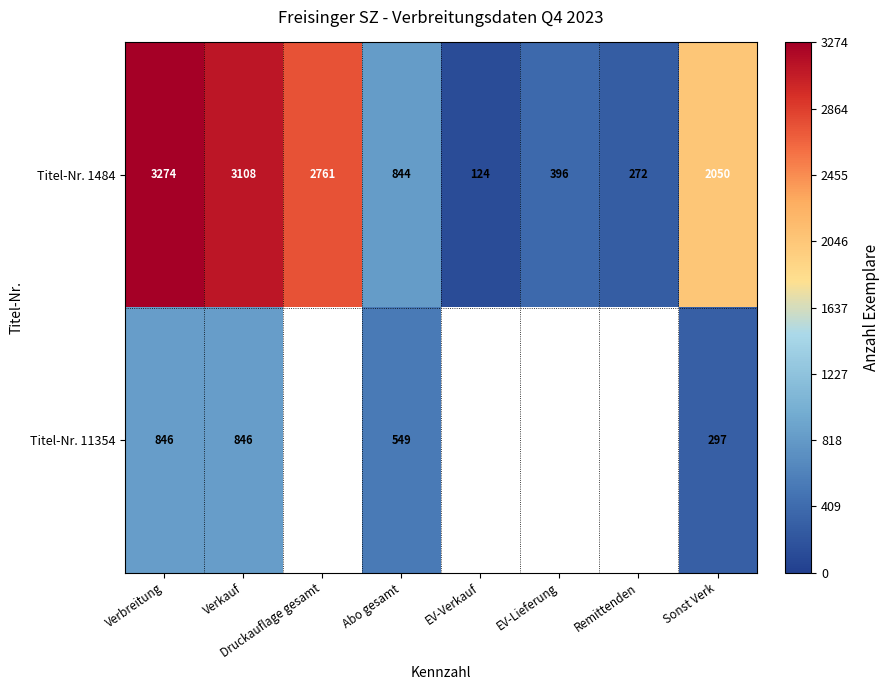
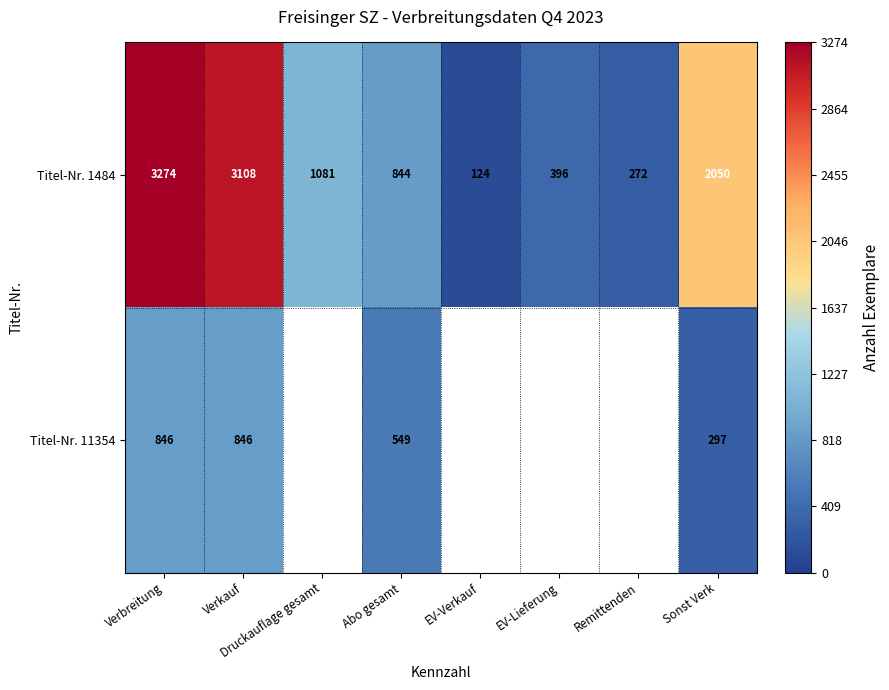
Titel-Nr. 1484, Druckauflage gesamt: 2761 -> 1081
